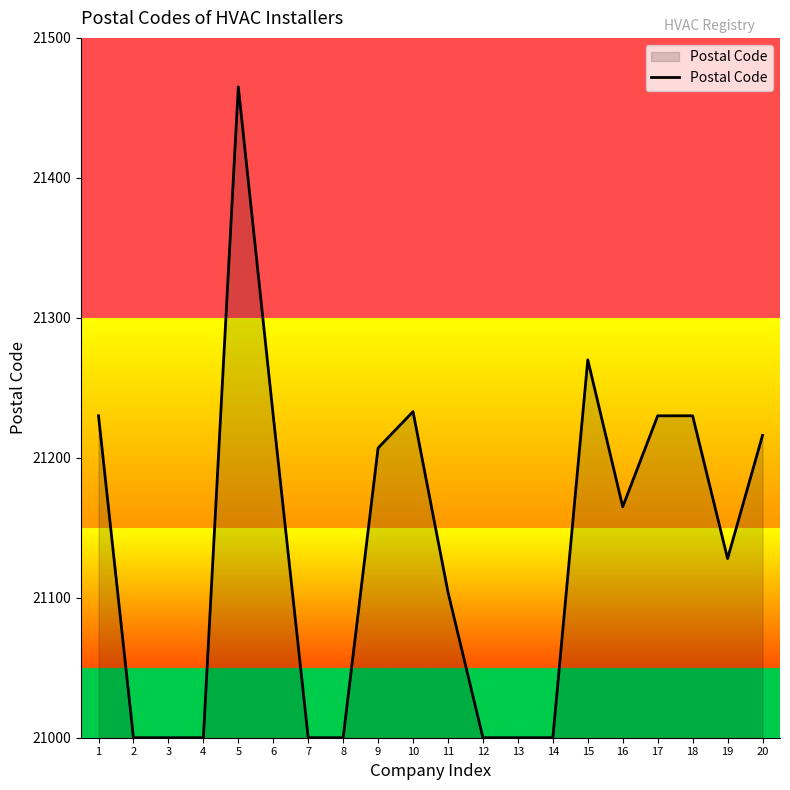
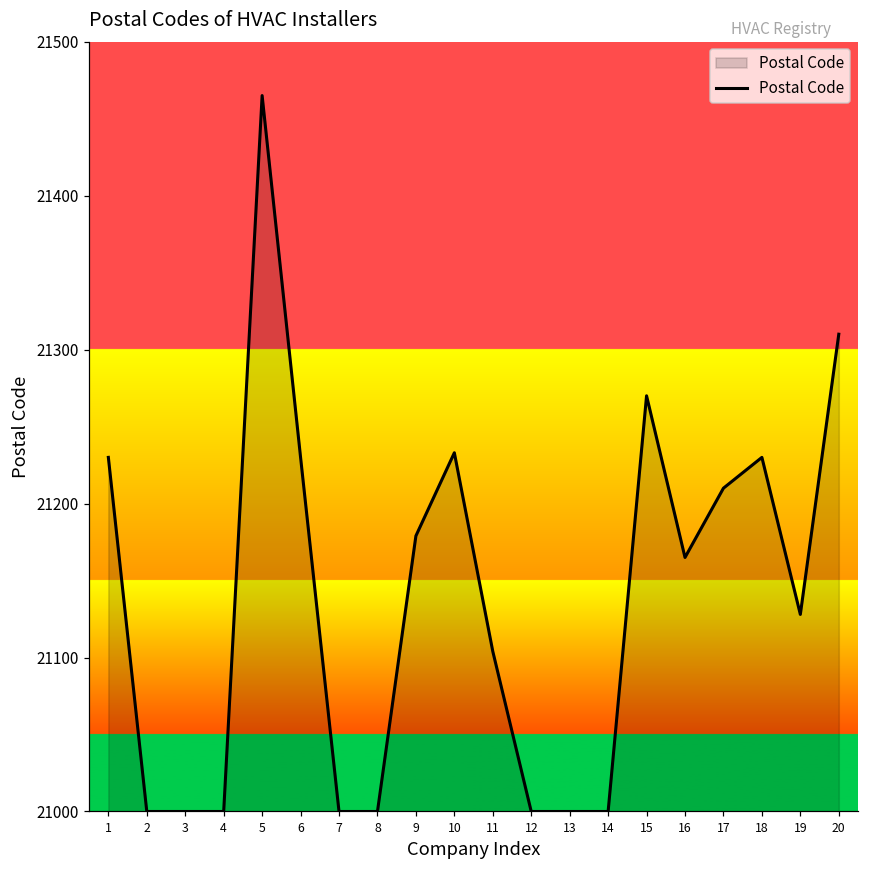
9: 21207 -> 21179
17: 21230 -> 21210
20: 21216 -> 21310
